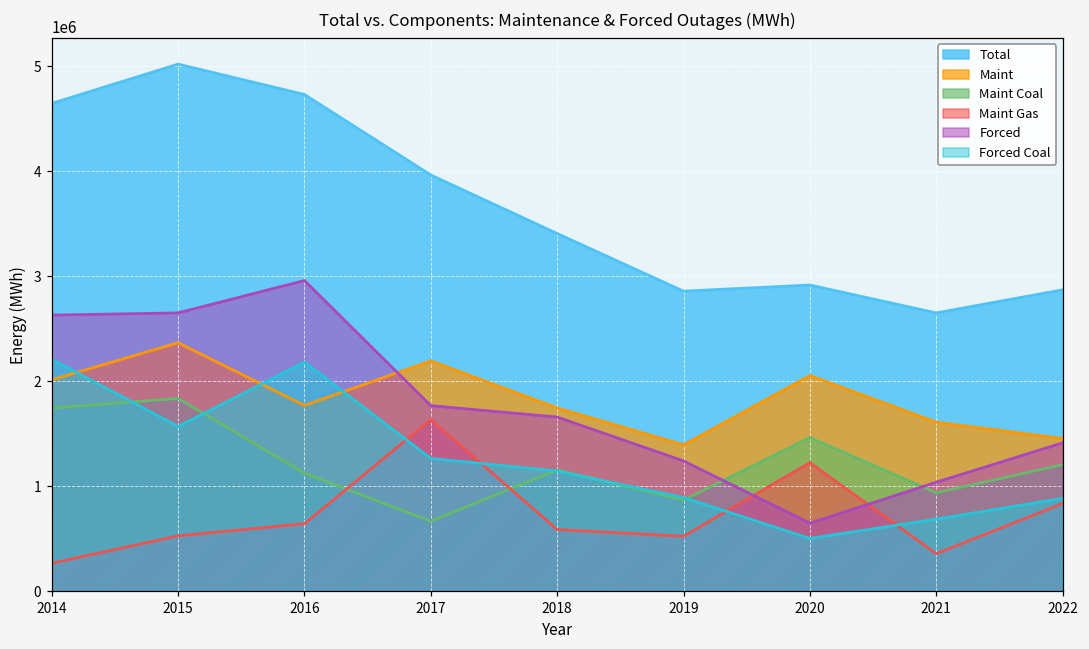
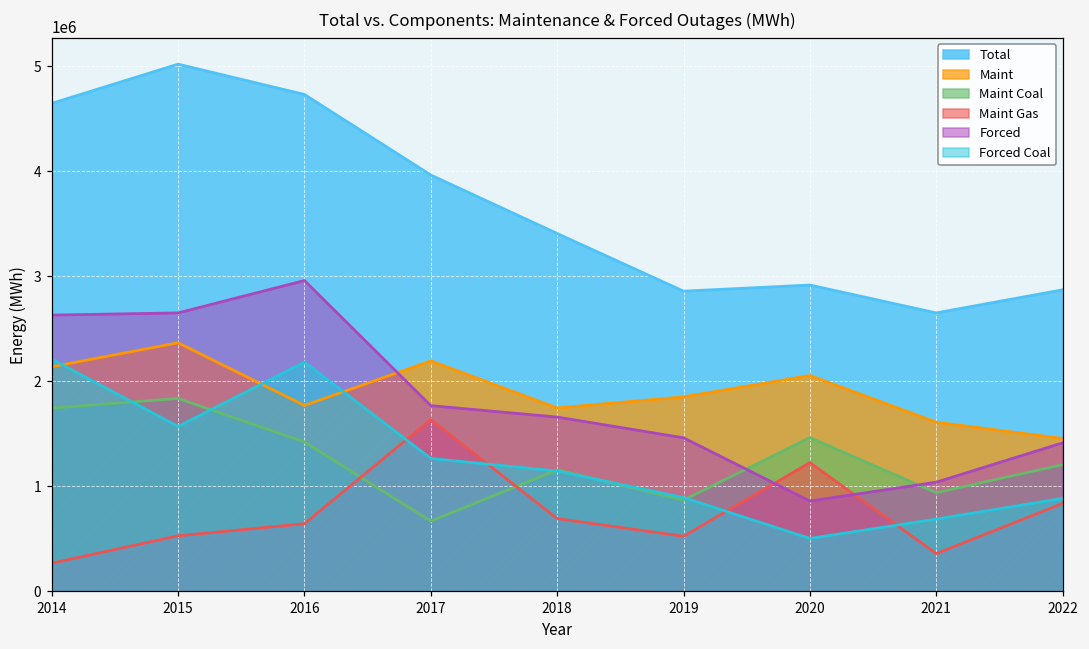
Maint, 2014: 2000000 -> 2100000
Maint Coal, 2016: 1100000 -> 1400000
Maint Gas, 2018: 600000 -> 700000
Maint, 2019: 1400000 -> 1900000
Forced, 2019: 1200000 -> 1500000
Forced, 2020: 700000 -> 900000
